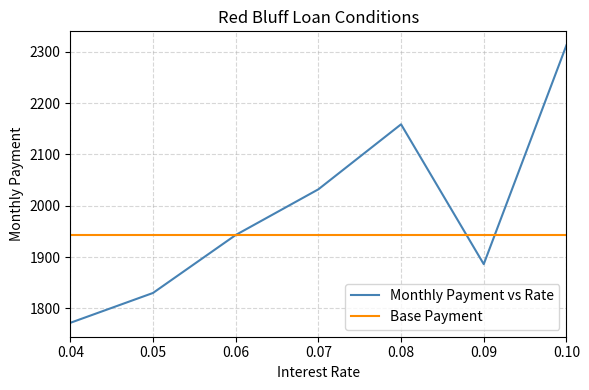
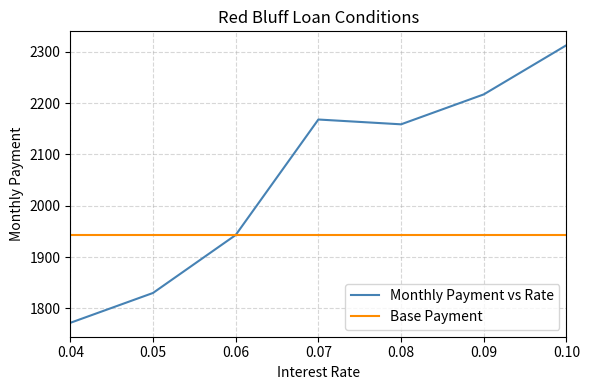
Monthly Payment vs Rate, 0.07: 2030 -> 2170
Monthly Payment vs Rate, 0.09: 1890 -> 2220
